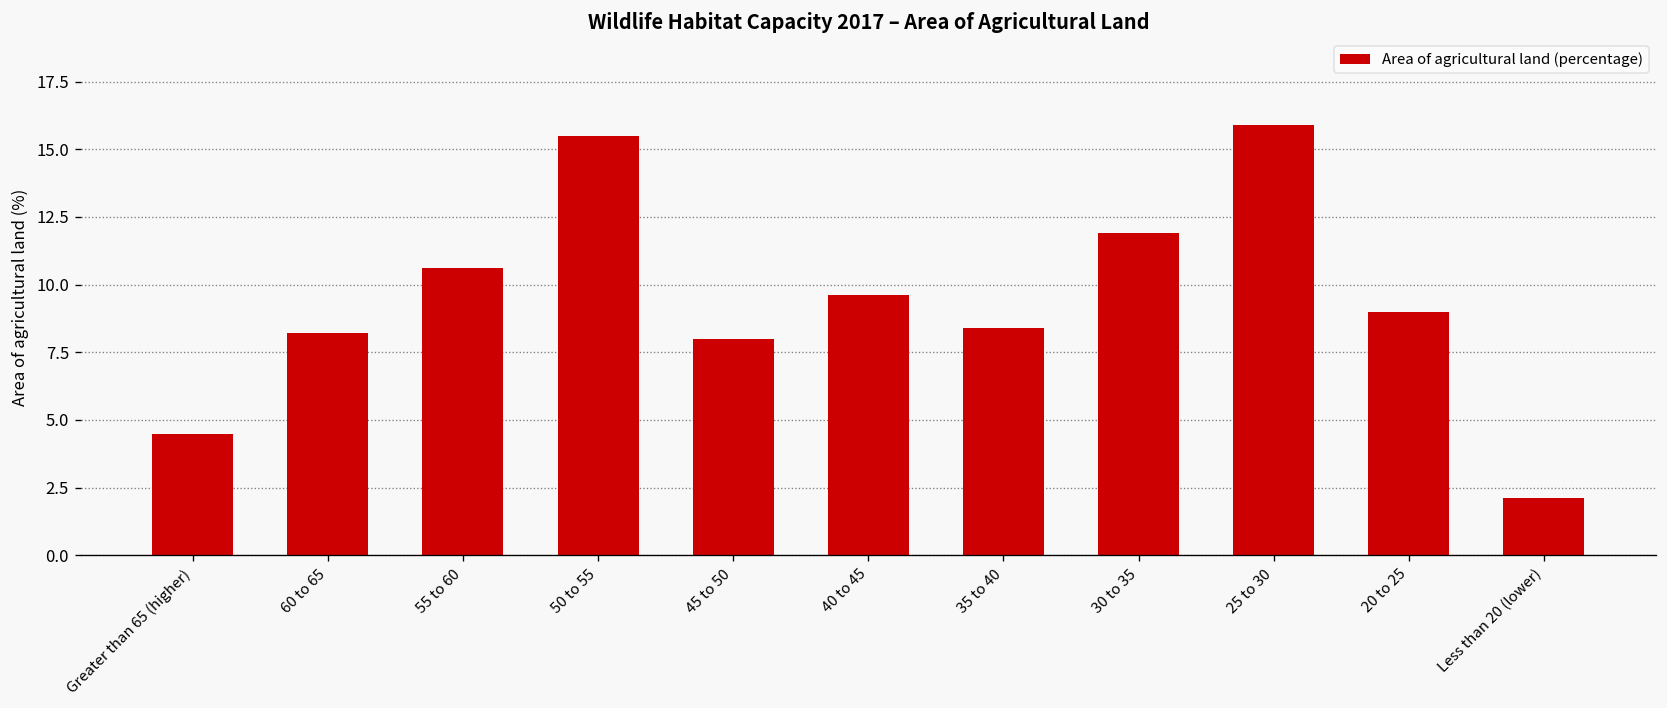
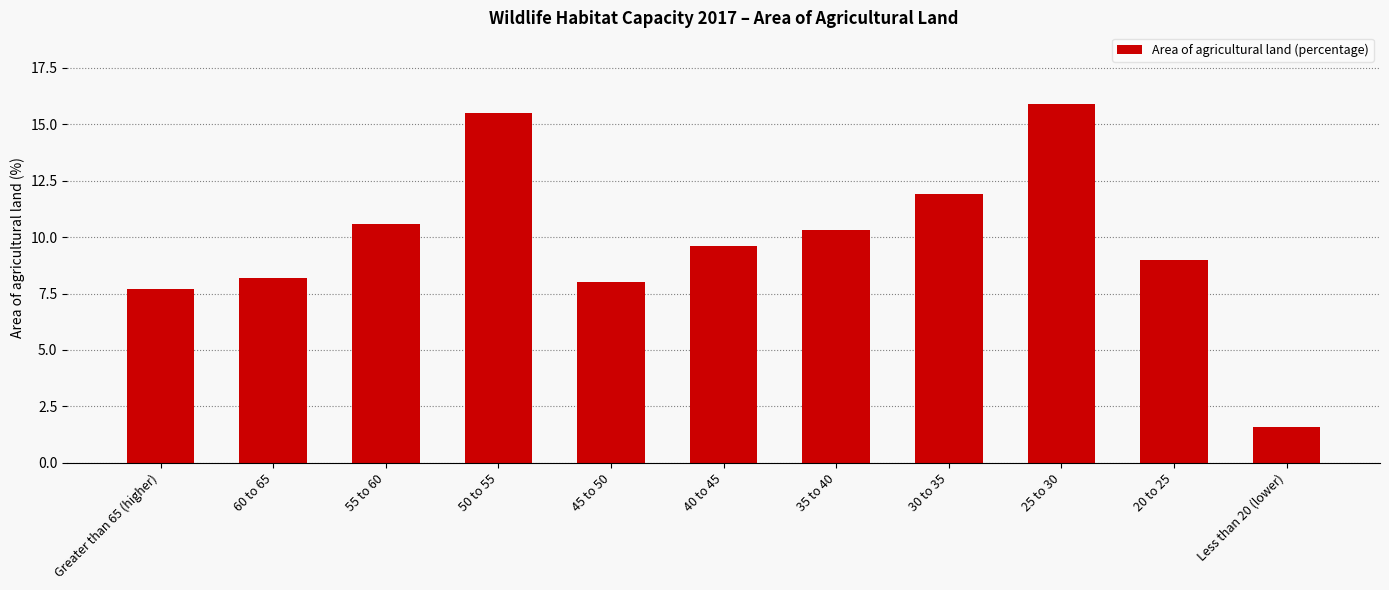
Greater than 65 (higher): 4.5 -> 7.7
35 to 40: 8.4 -> 10.3
Less than 20 (lower): 2.1 -> 1.6
